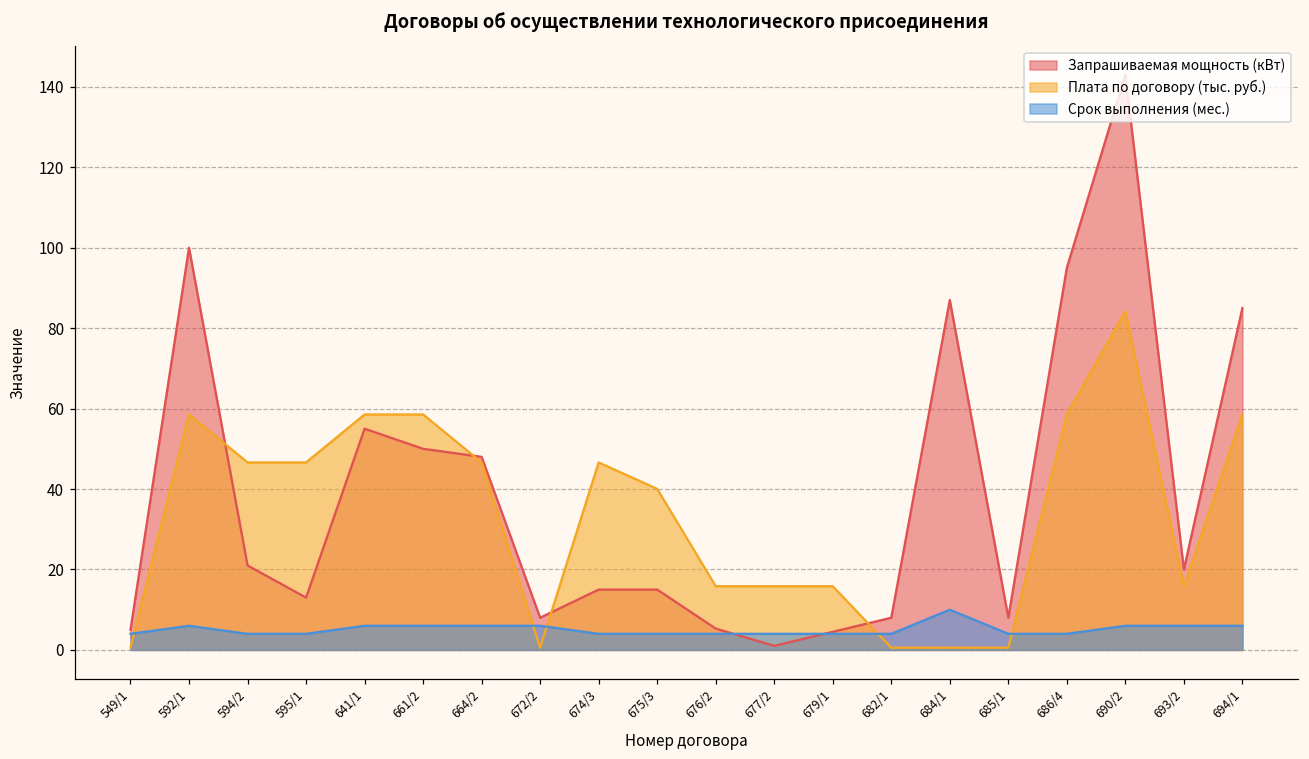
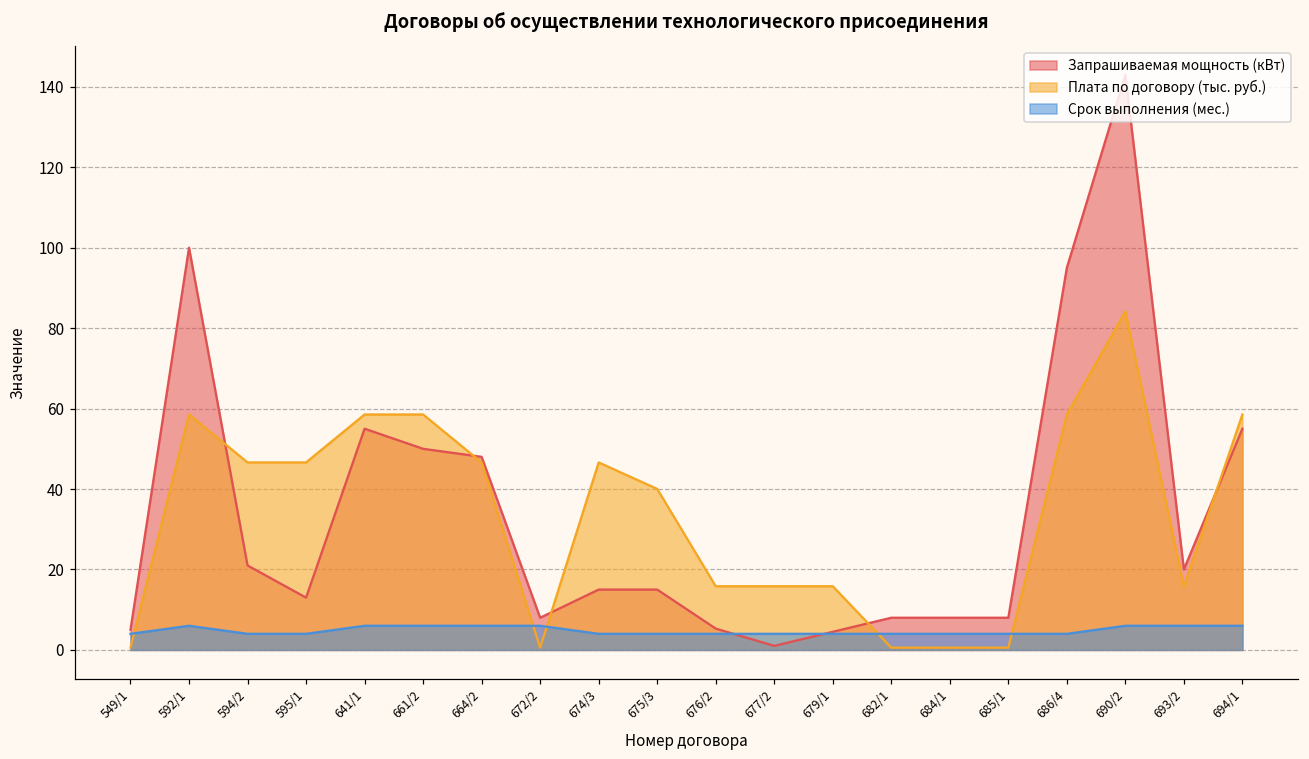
Запрашиваемая мощность (кВт), 684/1: 87 -> 8
Срок выполнения (мес.), 684/1: 10 -> 4
Запрашиваемая мощность (кВт), 694/1: 85 -> 55
